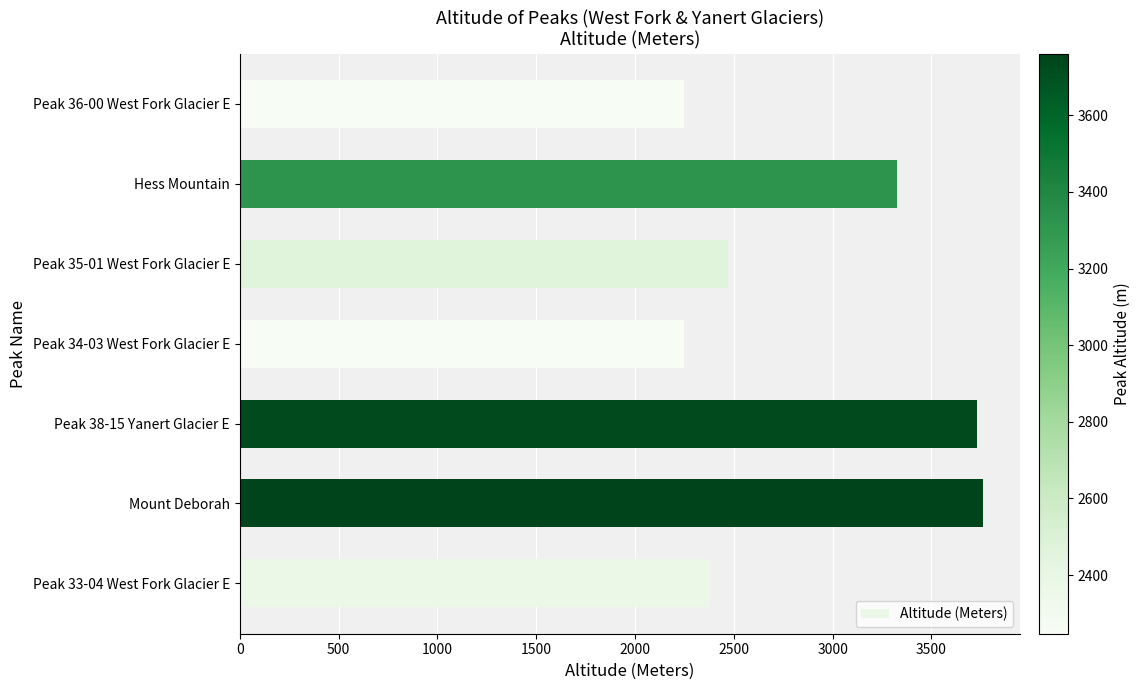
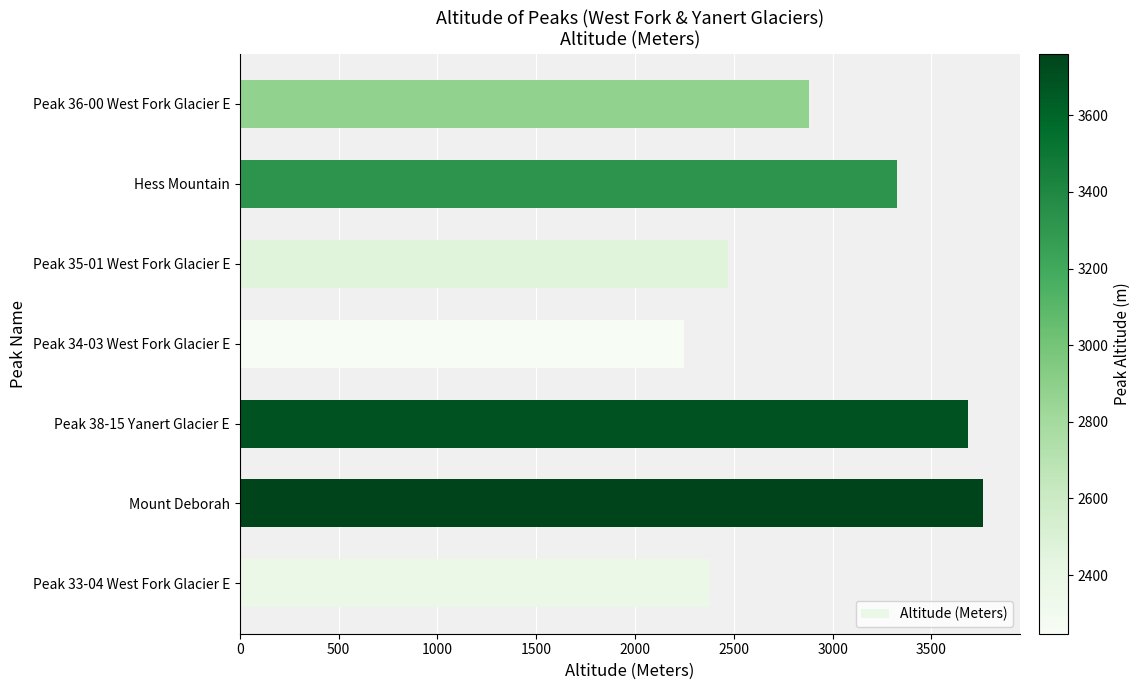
Peak 36-00 West Fork Glacier E: 2250 -> 2880
Peak 38-15 Yanert Glacier E: 3730 -> 3690
